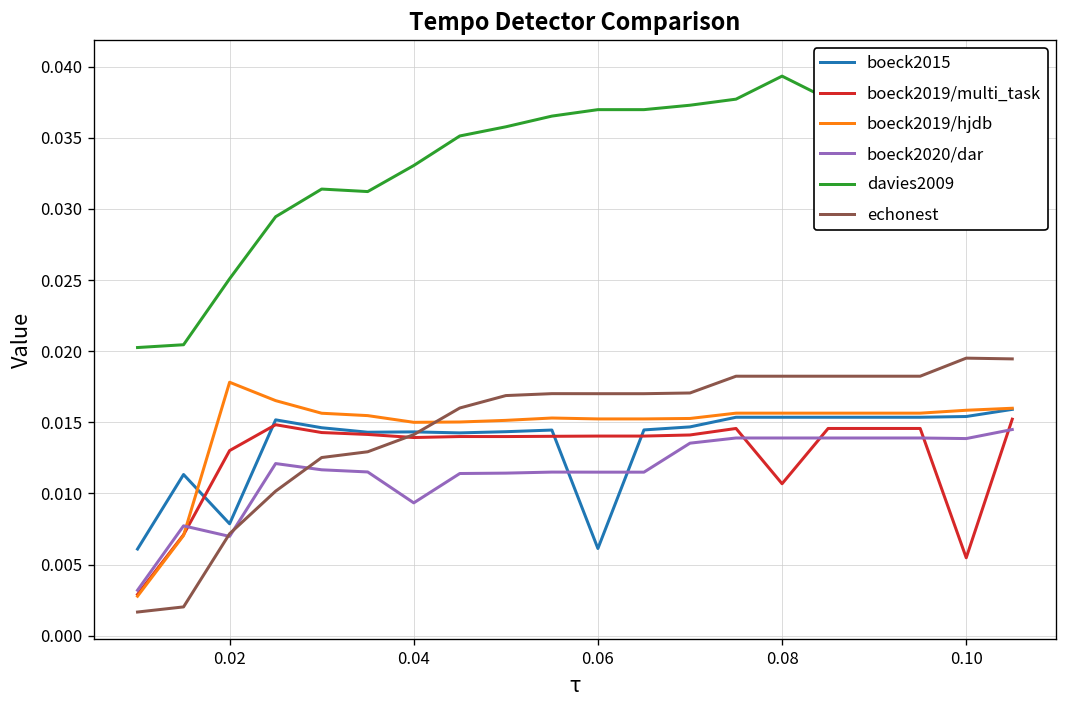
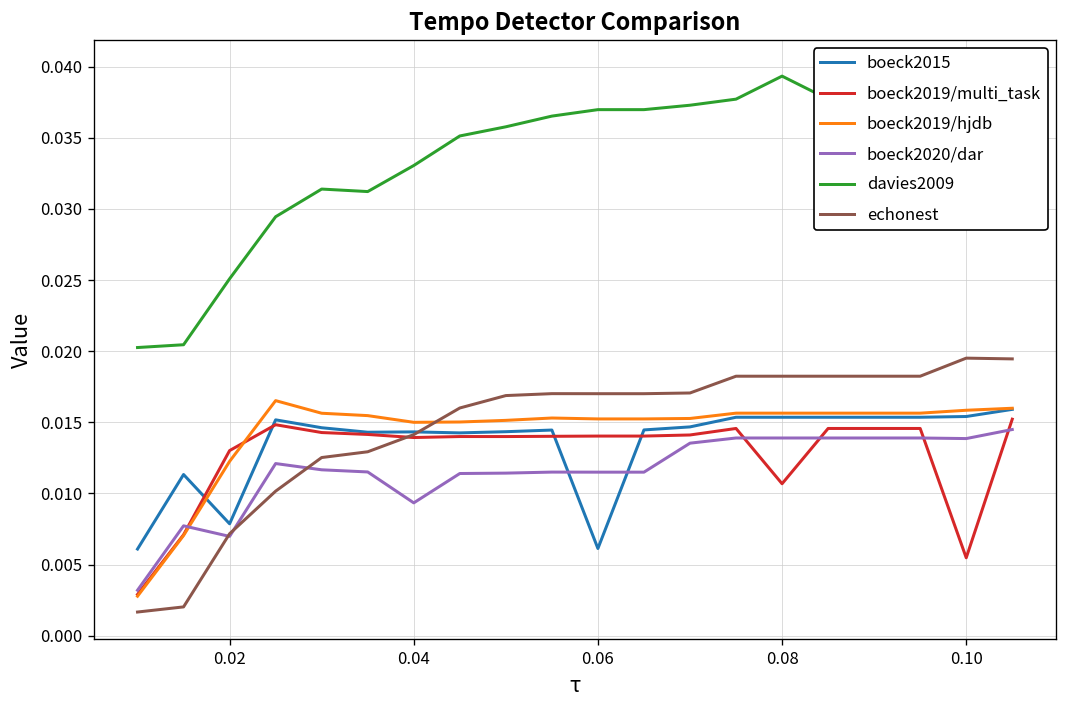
boeck2019/hjdb, 0.02: 0.0178 -> 0.0123
